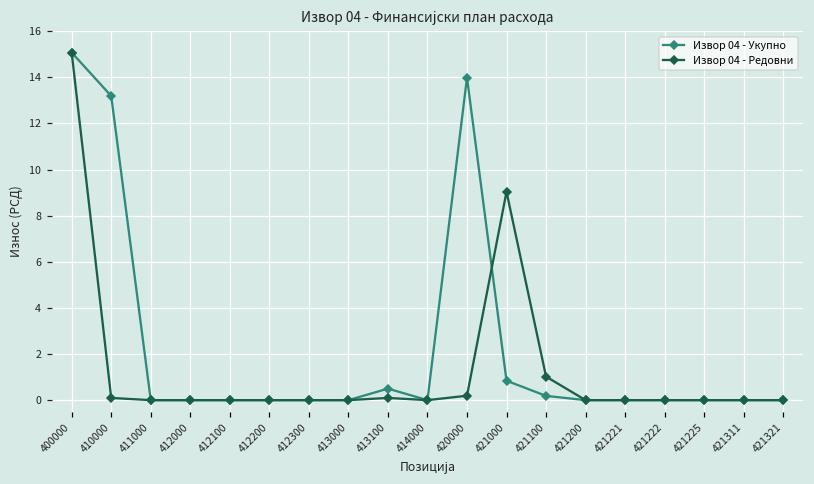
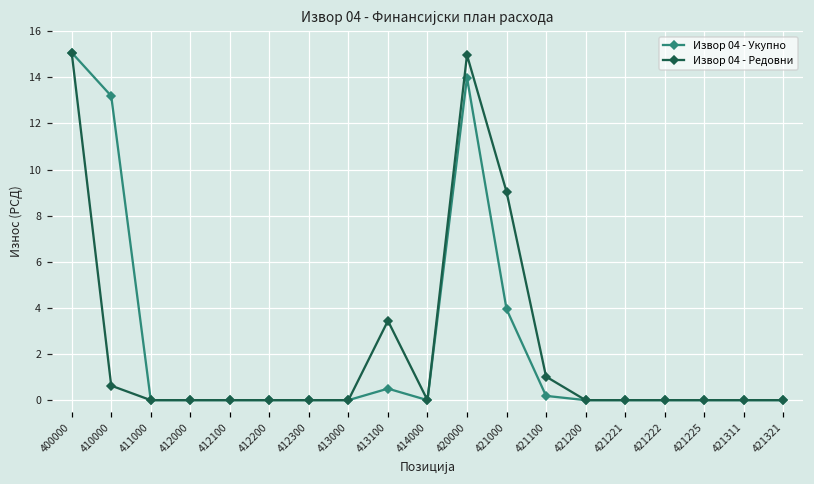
Извор 04 - Редовни, 410000: 0.1 -> 0.6
Извор 04 - Редовни, 413100: 0.1 -> 3.4
Извор 04 - Редовни, 420000: 0.2 -> 15.0
Извор 04 - Укупно, 421000: 0.8 -> 3.9
